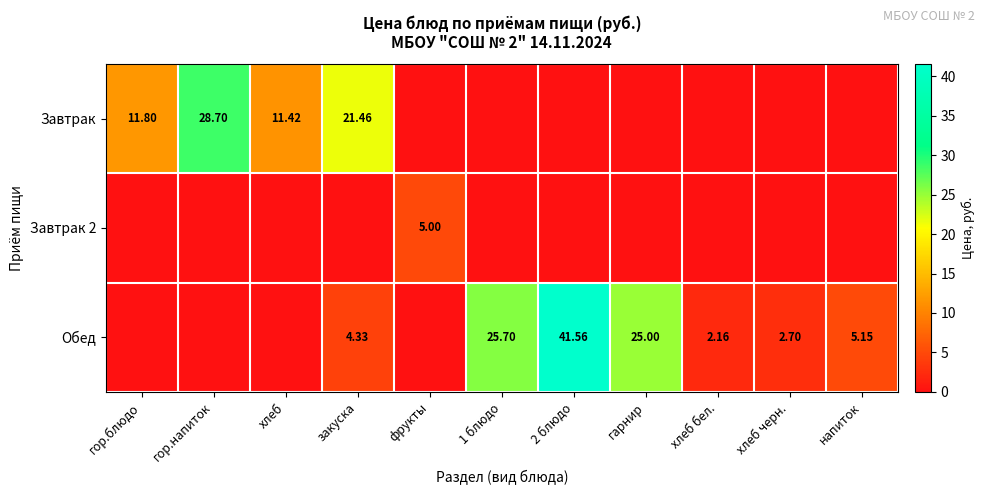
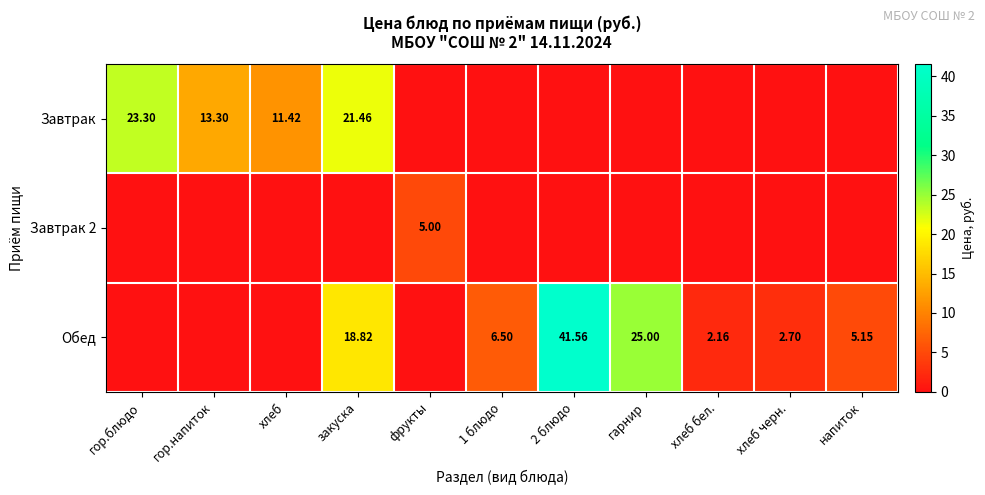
Завтрак, гор.блюдо: 11.80 -> 23.30
Завтрак, гор.напиток: 28.70 -> 13.30
Обед, закуска: 4.33 -> 18.82
Обед, 1 блюдо: 25.70 -> 6.50
